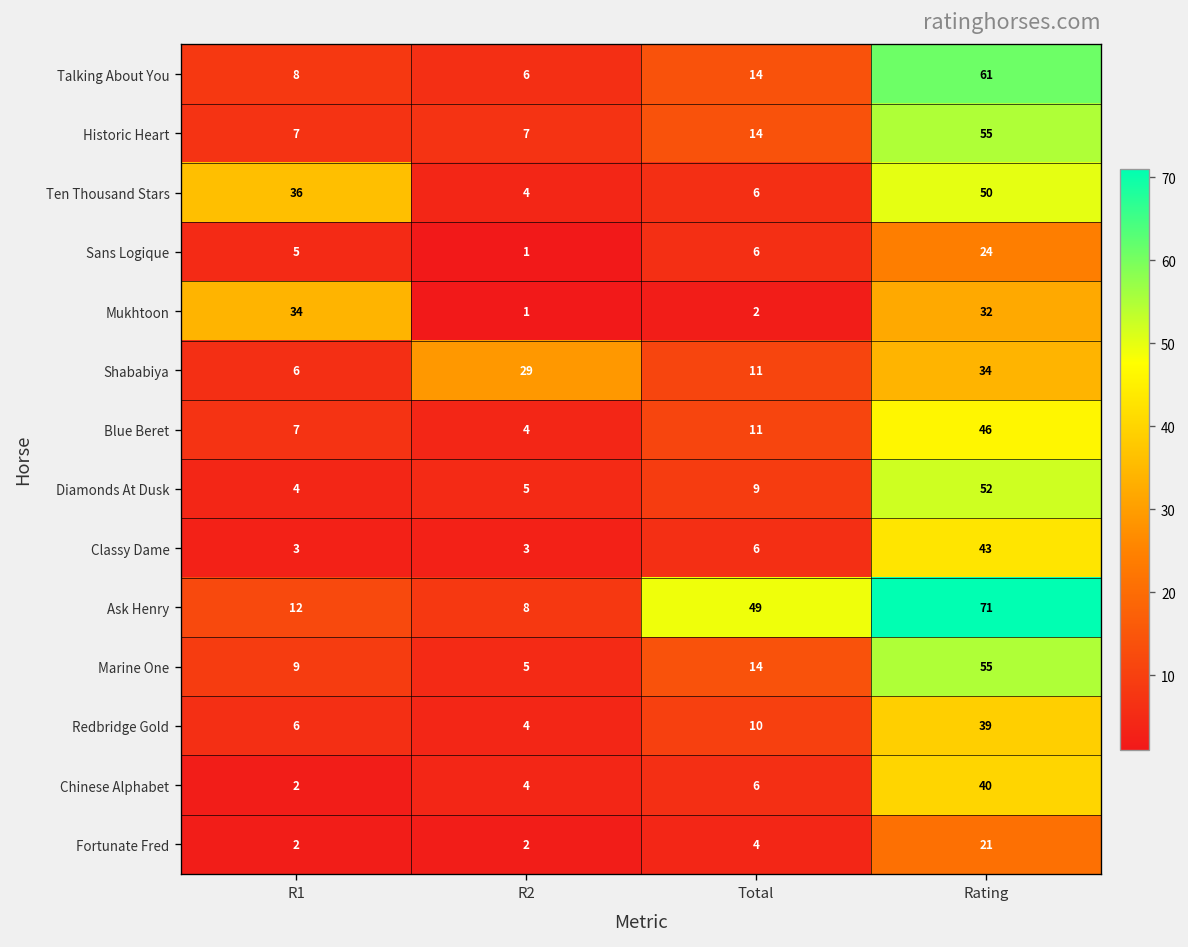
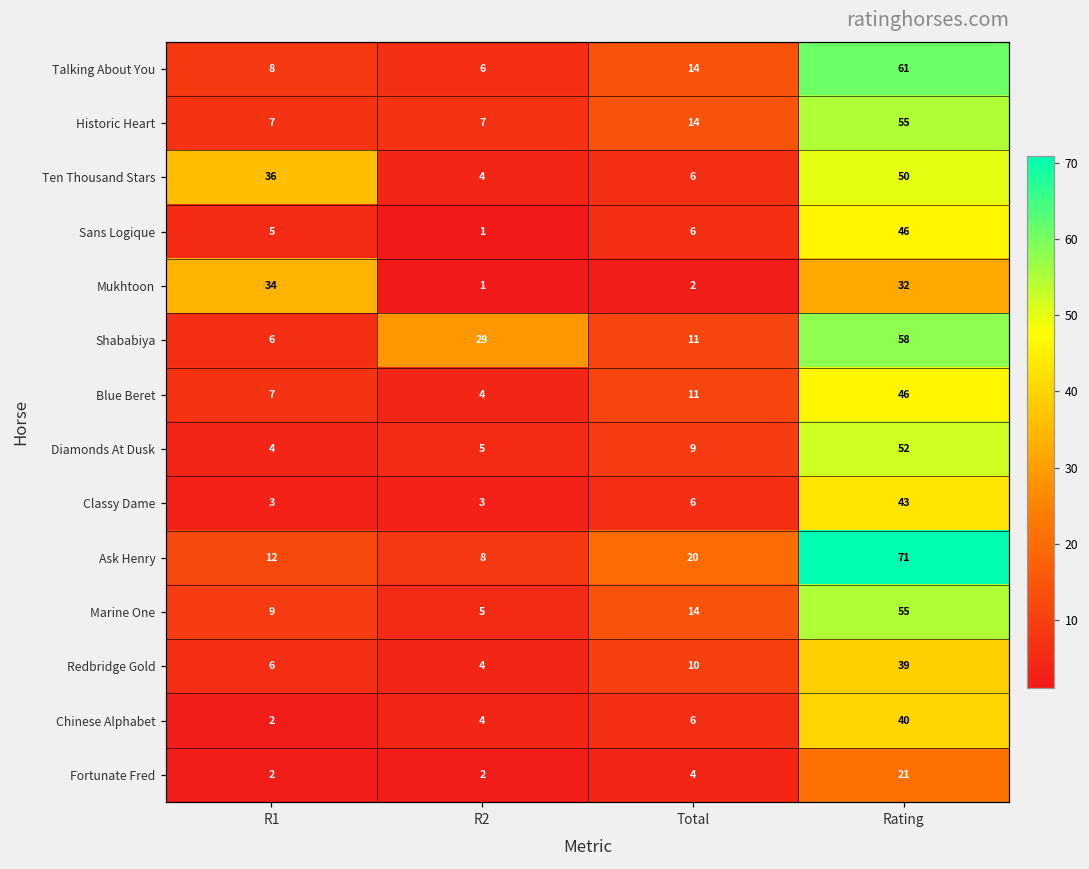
Sans Logique, Rating: 24 -> 46
Shababiya, Rating: 34 -> 58
Ask Henry, Total: 49 -> 20
